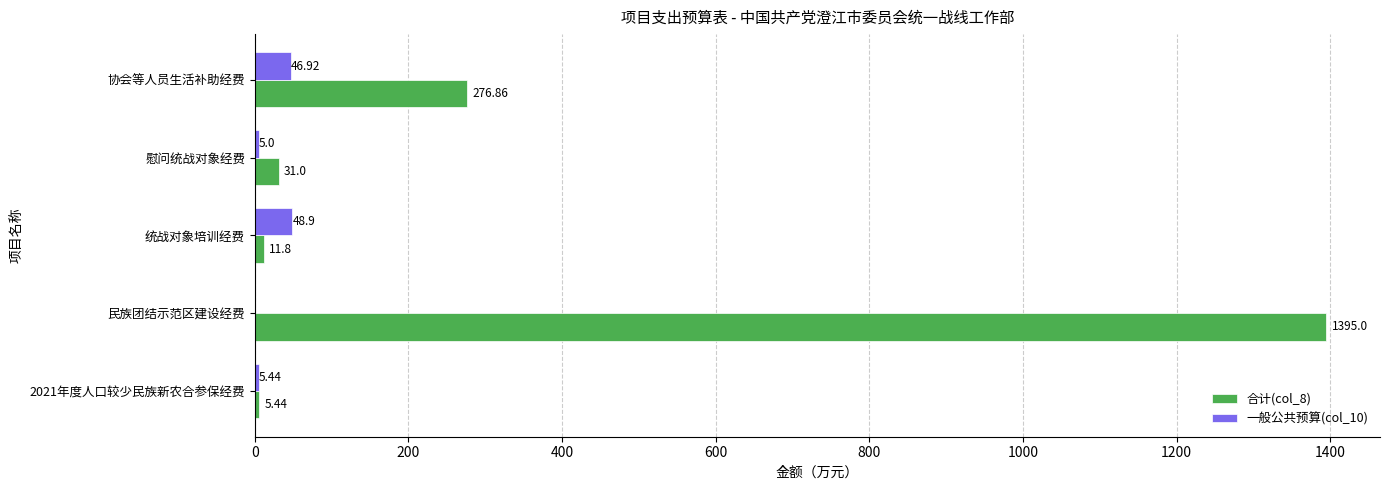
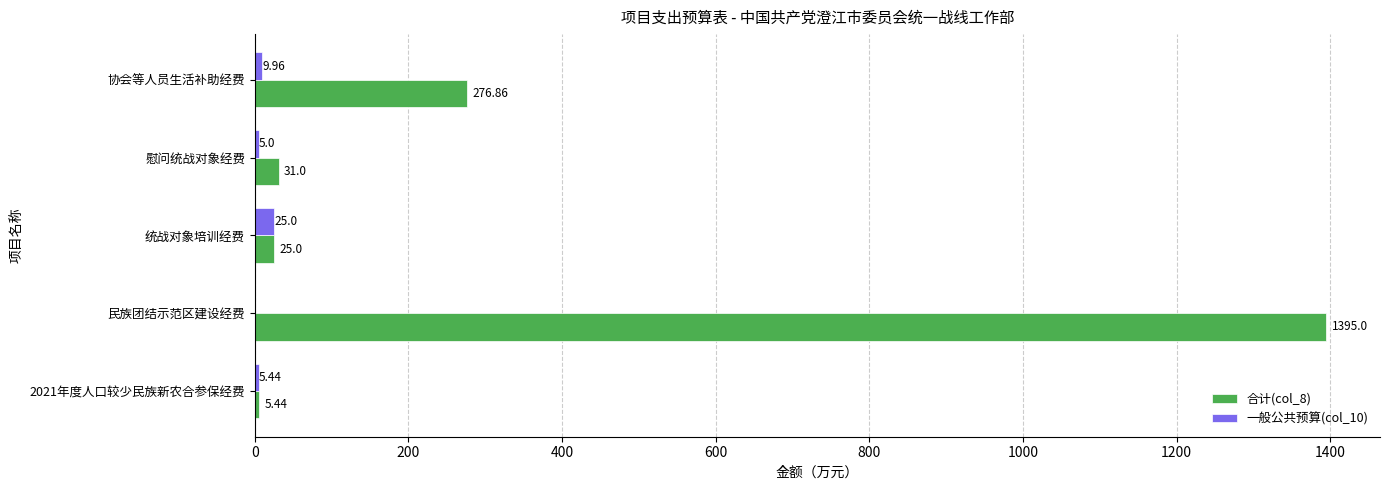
一般公共预算(col_10), 协会等人员生活补助经费: 46.92 -> 9.96
一般公共预算(col_10), 统战对象培训经费: 48.9 -> 25.0
合计(col_8), 统战对象培训经费: 11.8 -> 25.0
